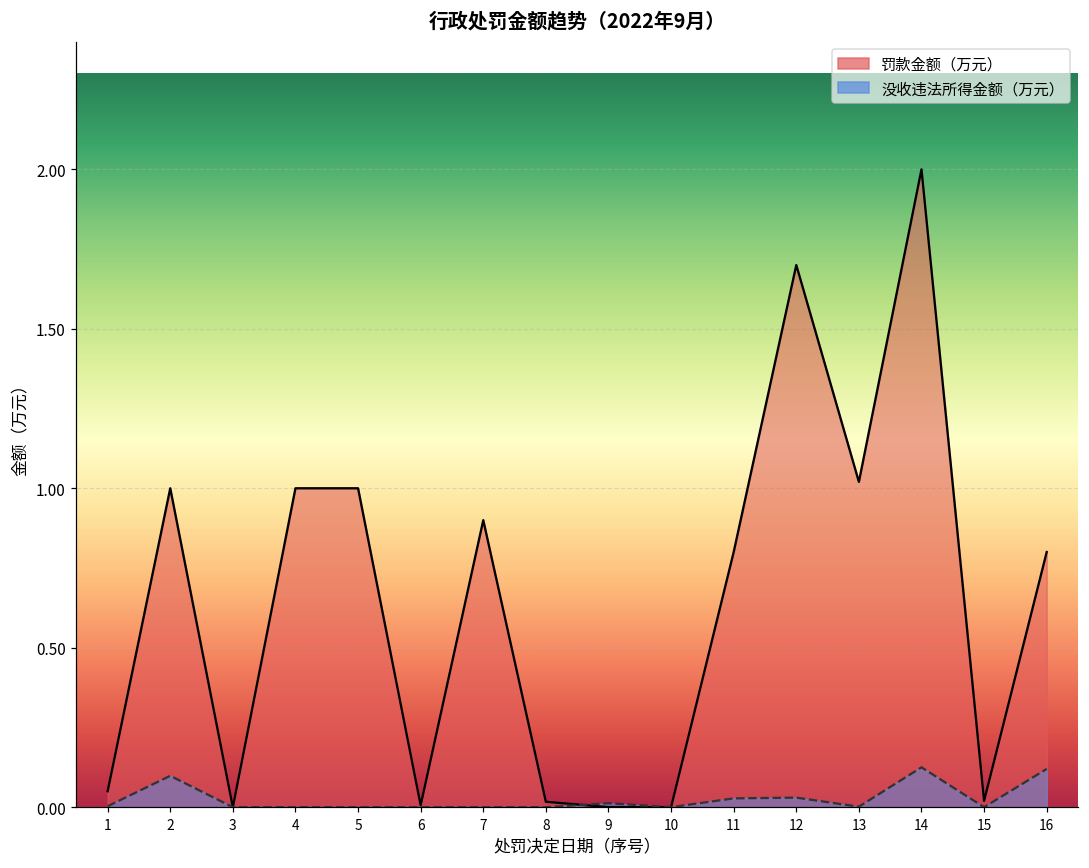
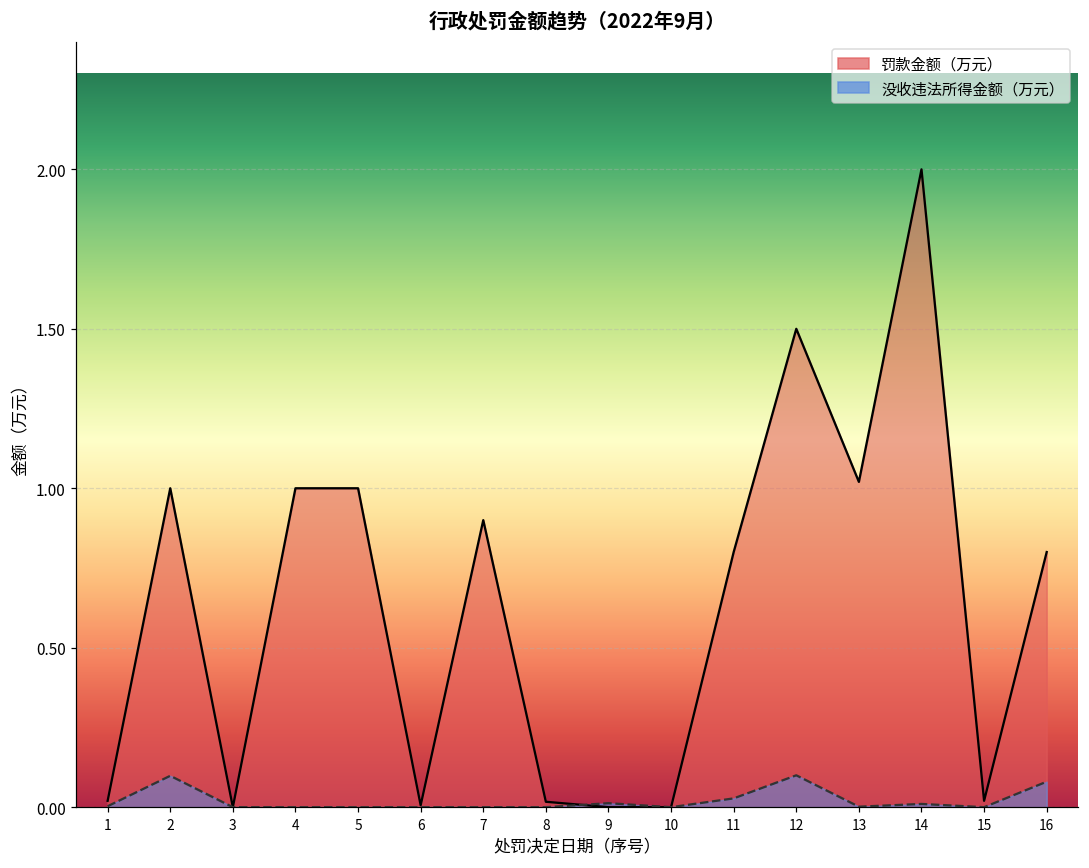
罚款金额（万元）, 1: 0.05 -> 0.02
罚款金额（万元）, 12: 1.7 -> 1.5
没收违法所得金额（万元）, 12: 0.03 -> 0.10
没收违法所得金额（万元）, 14: 0.13 -> 0.01
没收违法所得金额（万元）, 16: 0.12 -> 0.08
